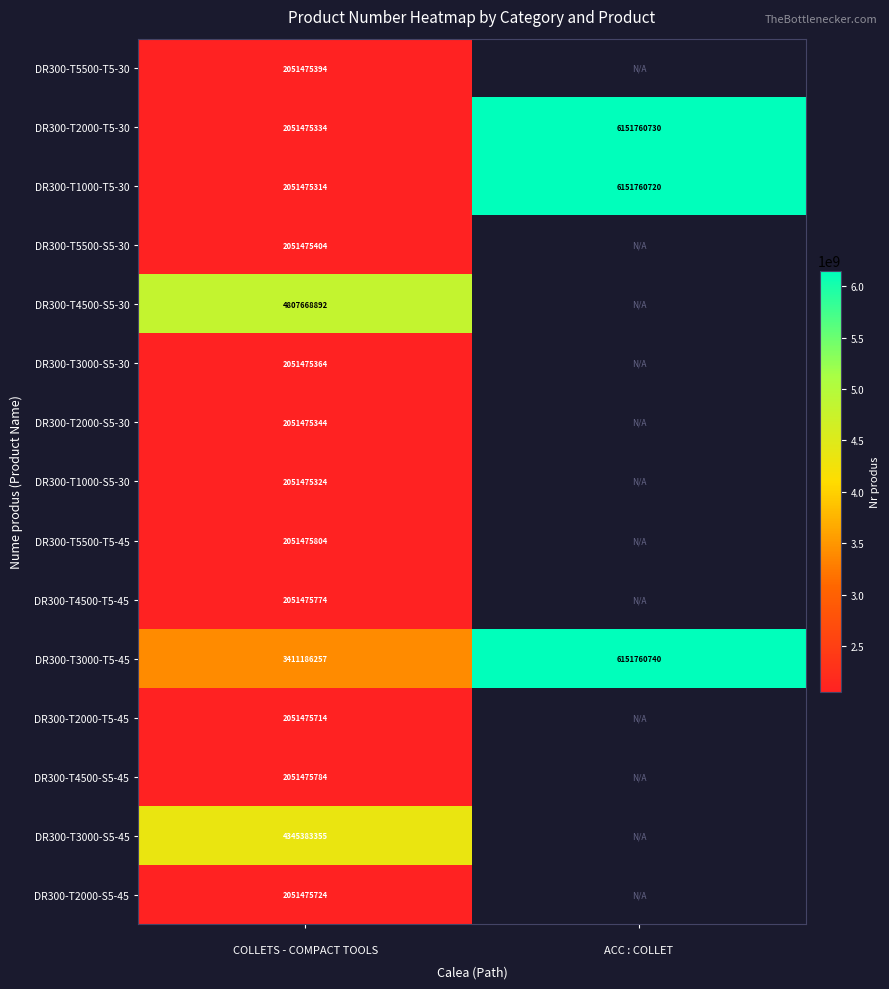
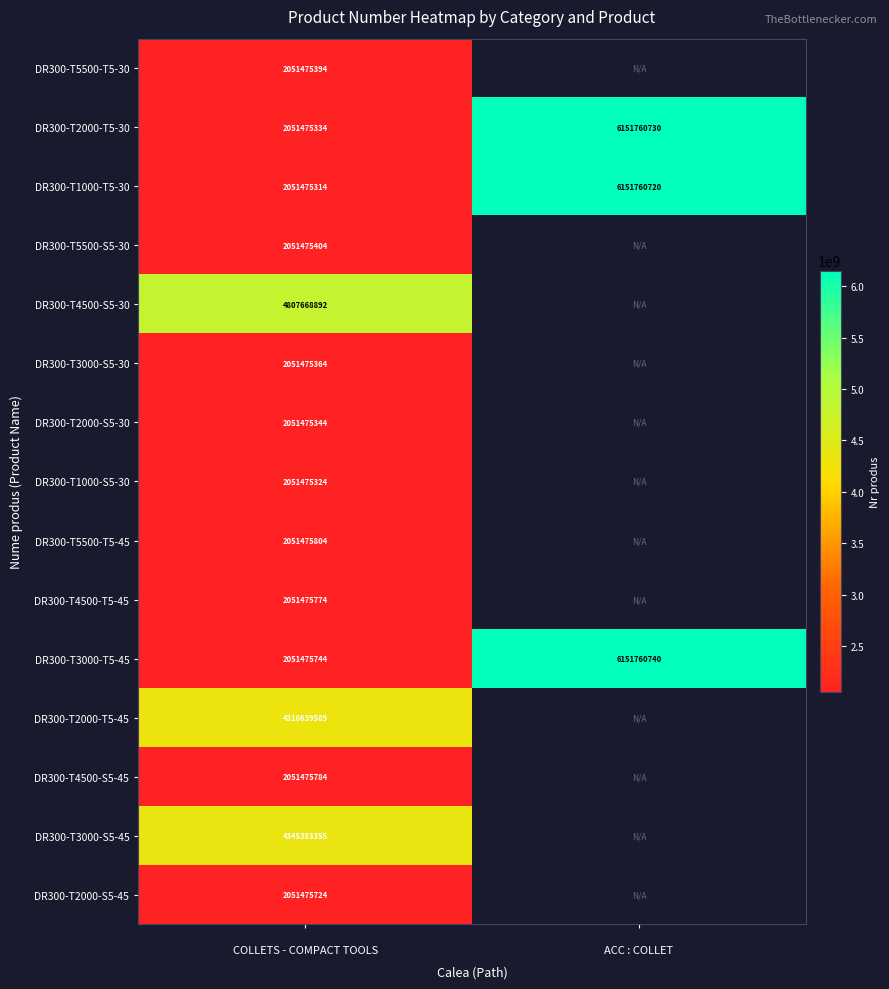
DR300-T3000-T5-45, COLLETS - COMPACT TOOLS: 3411186257 -> 2051475744
DR300-T2000-T5-45, COLLETS - COMPACT TOOLS: 2051475714 -> 4316639589
